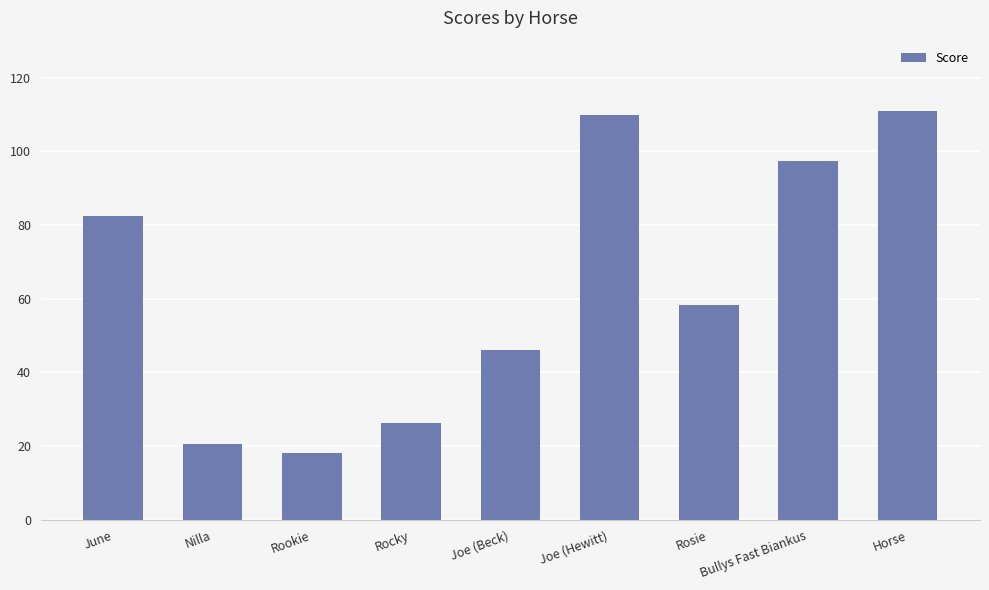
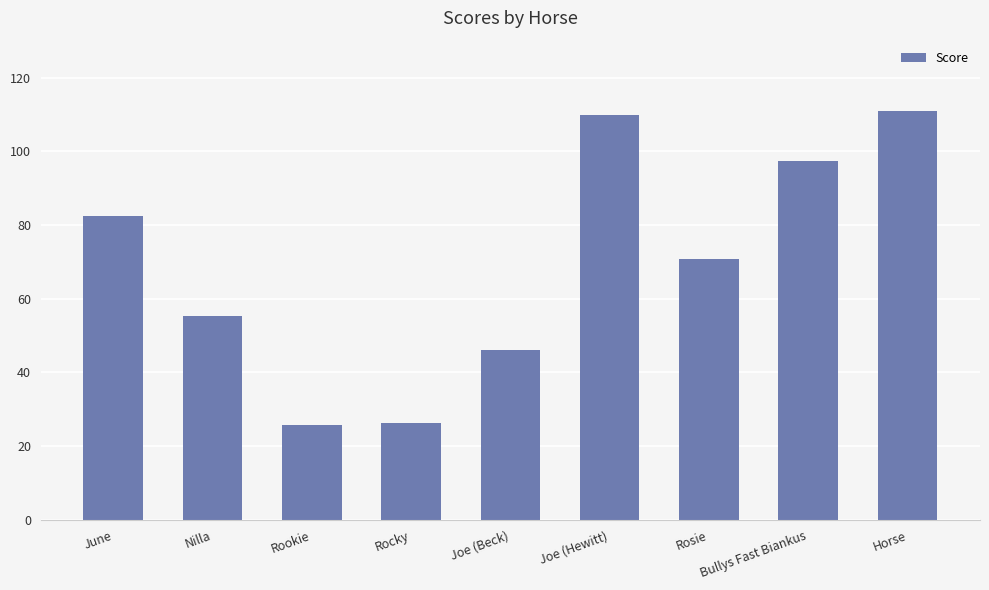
Nilla: 21 -> 55
Rookie: 18 -> 26
Rosie: 58 -> 71
